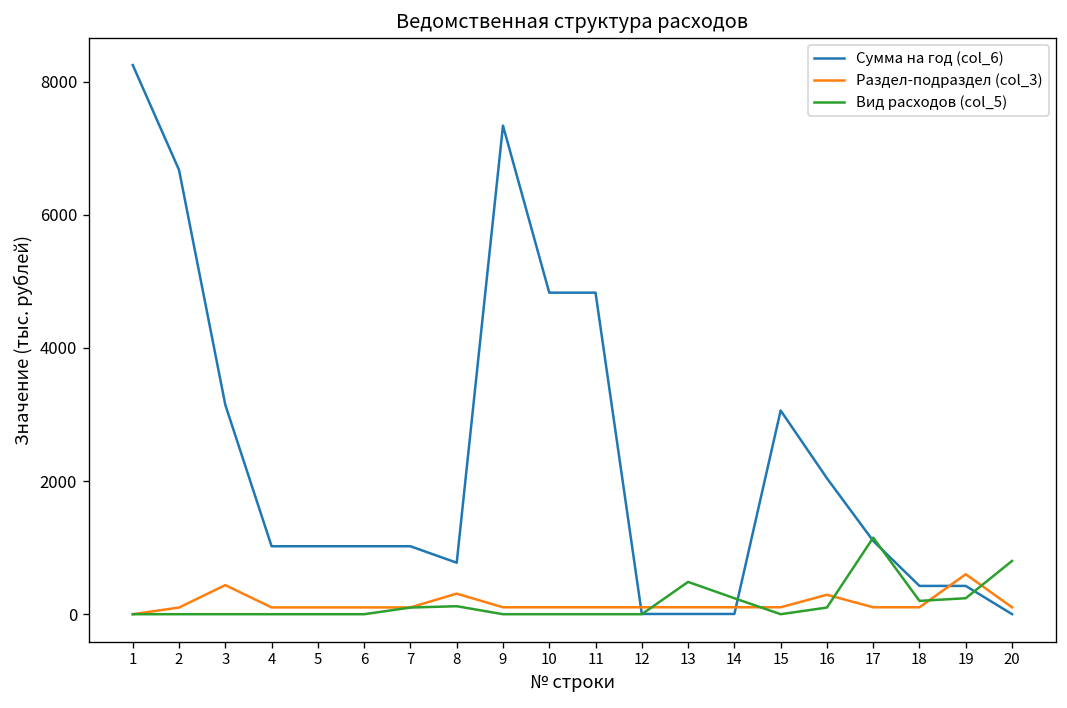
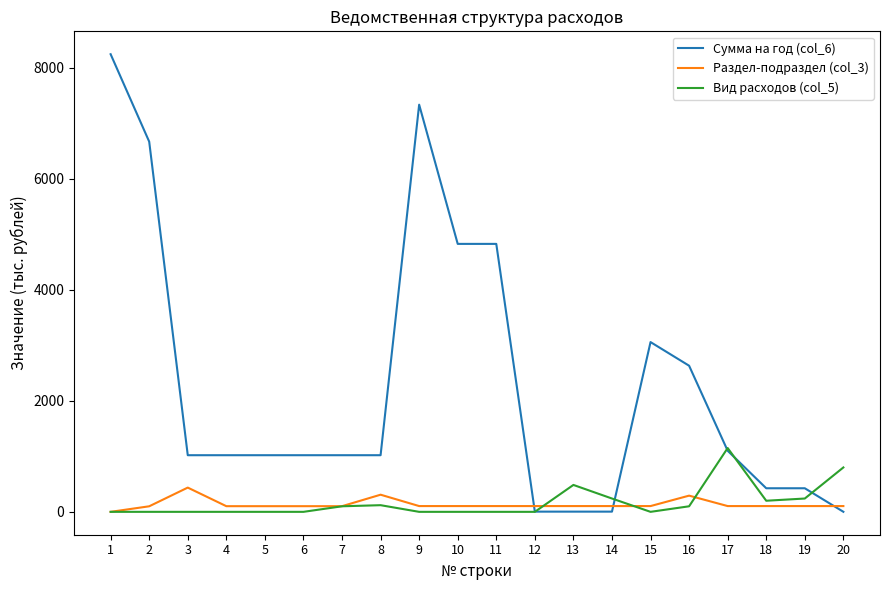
Сумма на год (col_6), 3: 3100 -> 1000
Сумма на год (col_6), 8: 800 -> 1000
Сумма на год (col_6), 16: 2000 -> 2600
Раздел-подраздел (col_3), 19: 600 -> 100
